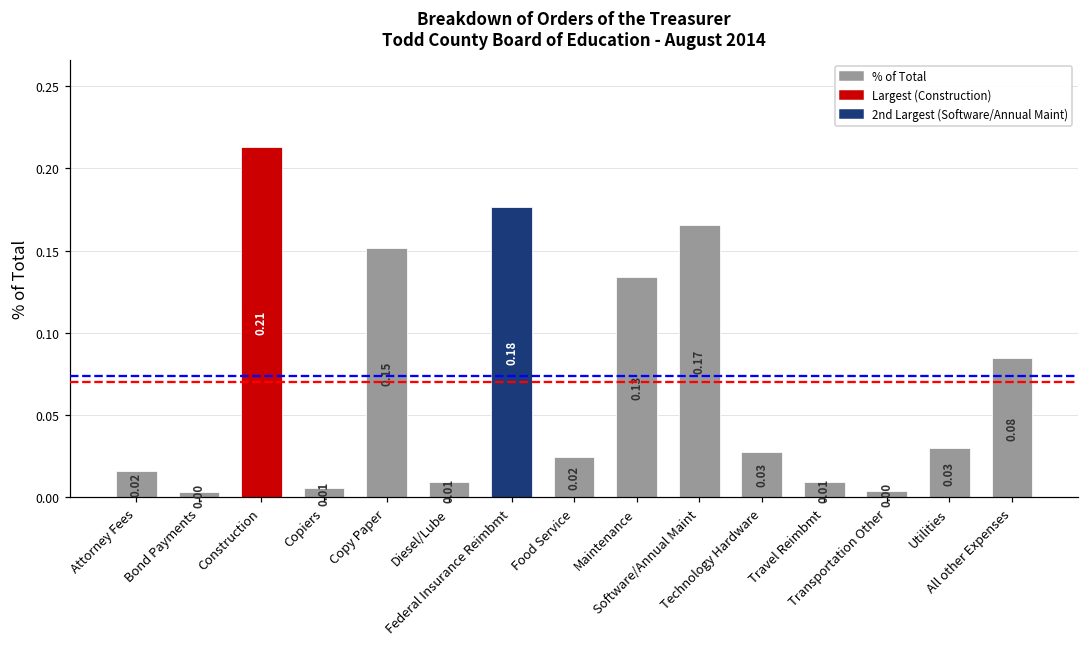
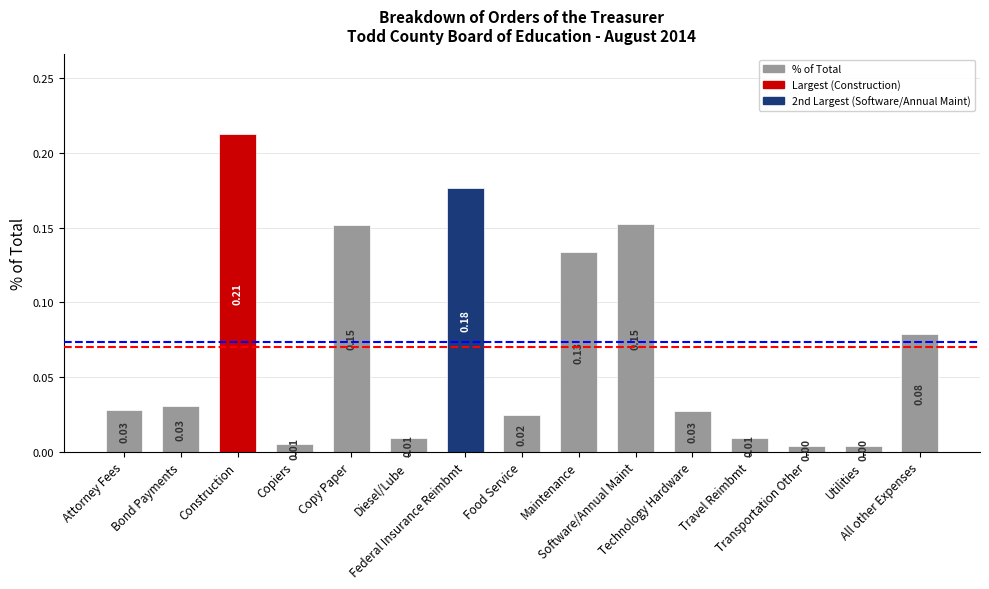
Attorney Fees: 0.02 -> 0.03
Bond Payments: 0.00 -> 0.03
Software/Annual Maint: 0.17 -> 0.15
Utilities: 0.03 -> 0.00
All other Expenses: 0.085 -> 0.079
